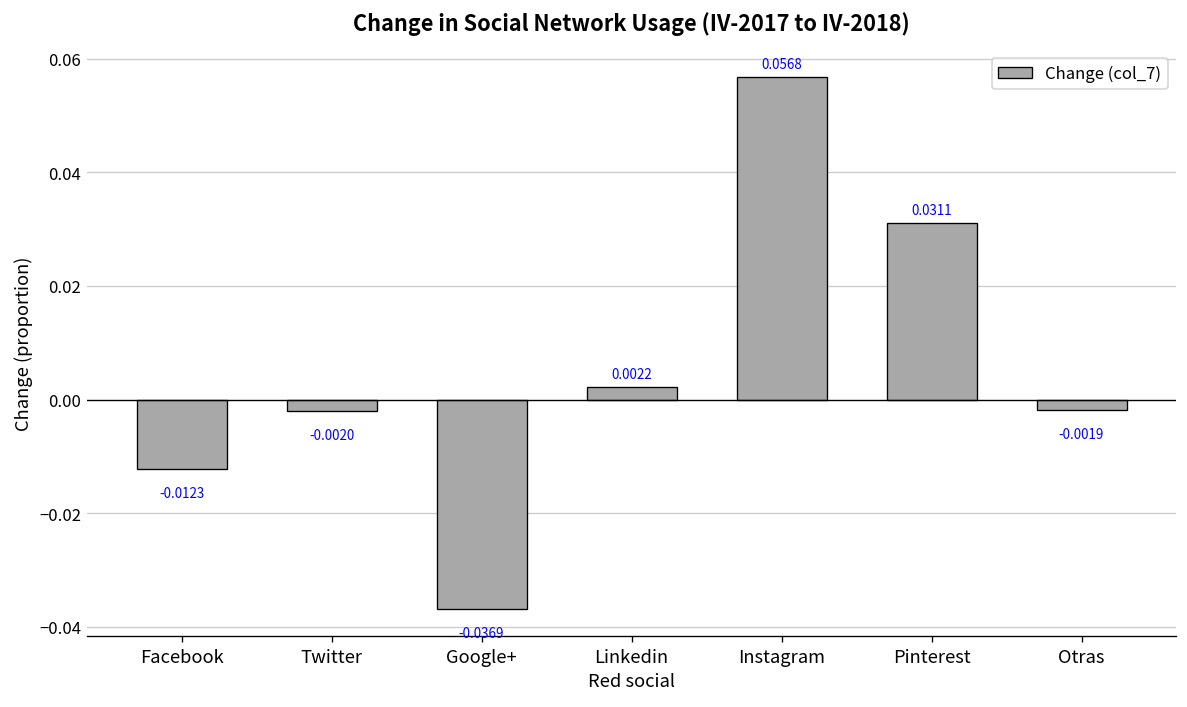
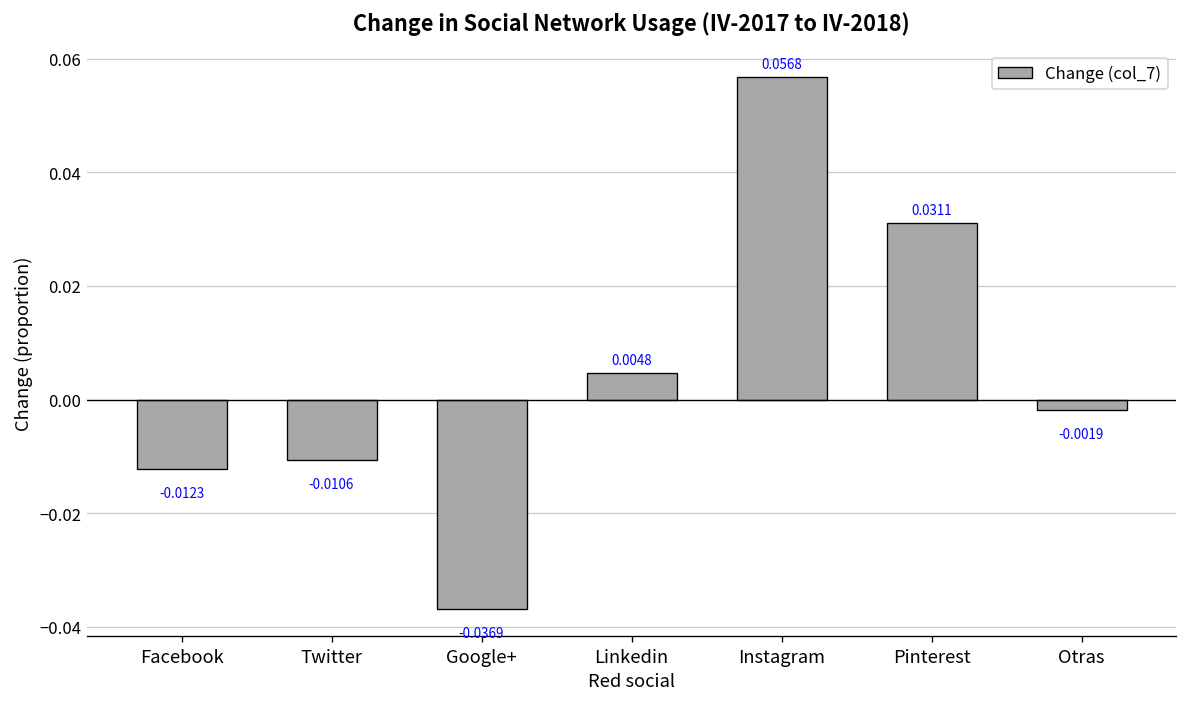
Twitter: -0.0020 -> -0.0106
Linkedin: 0.0022 -> 0.0048
